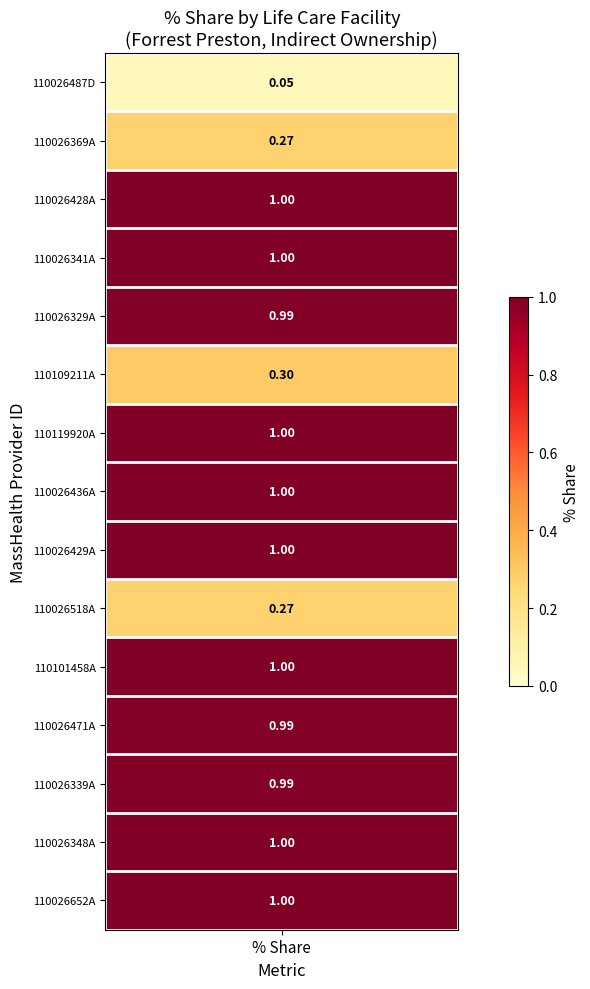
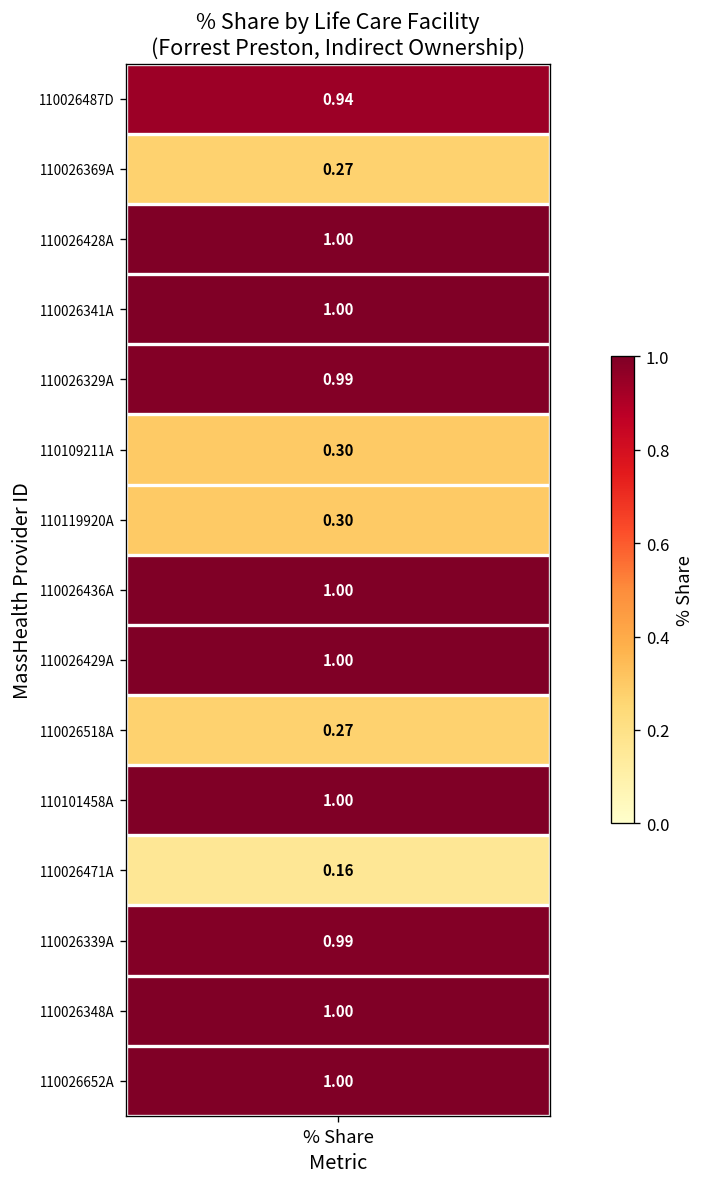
110026487D, % Share: 0.05 -> 0.94
110119920A, % Share: 1.00 -> 0.30
110026471A, % Share: 0.99 -> 0.16
